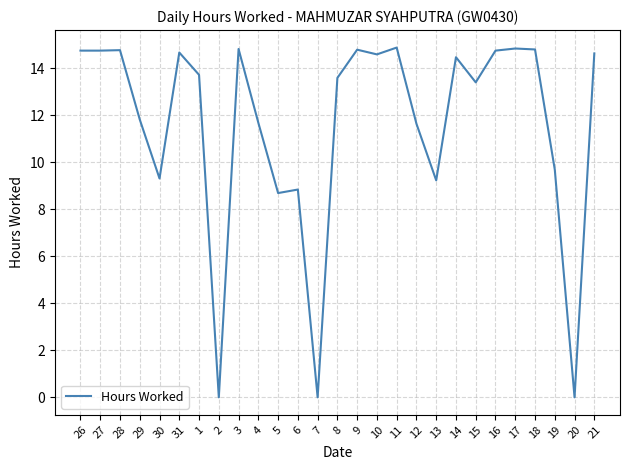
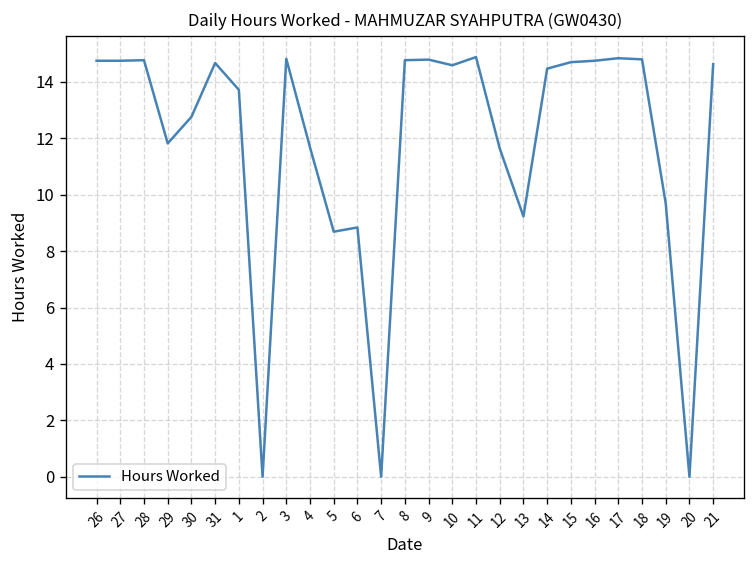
30: 9.3 -> 12.8
8: 13.6 -> 14.8
15: 13.4 -> 14.7
